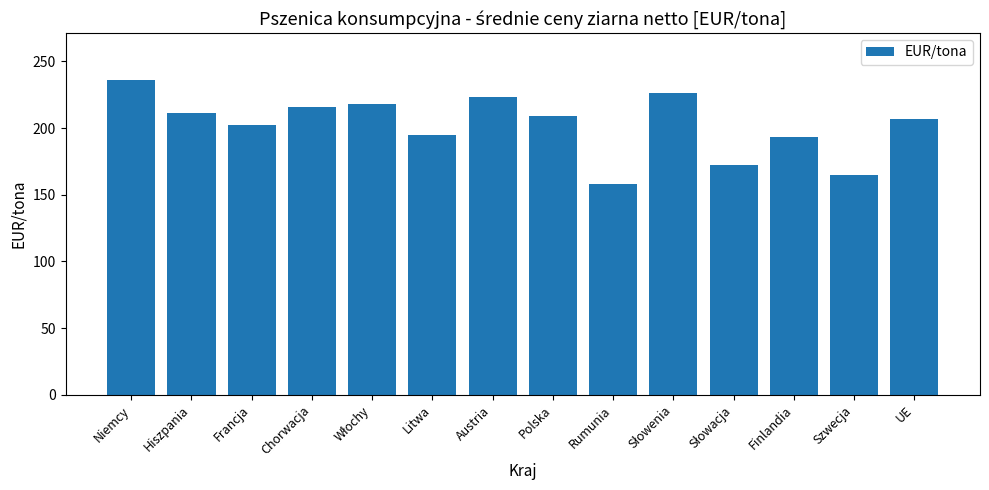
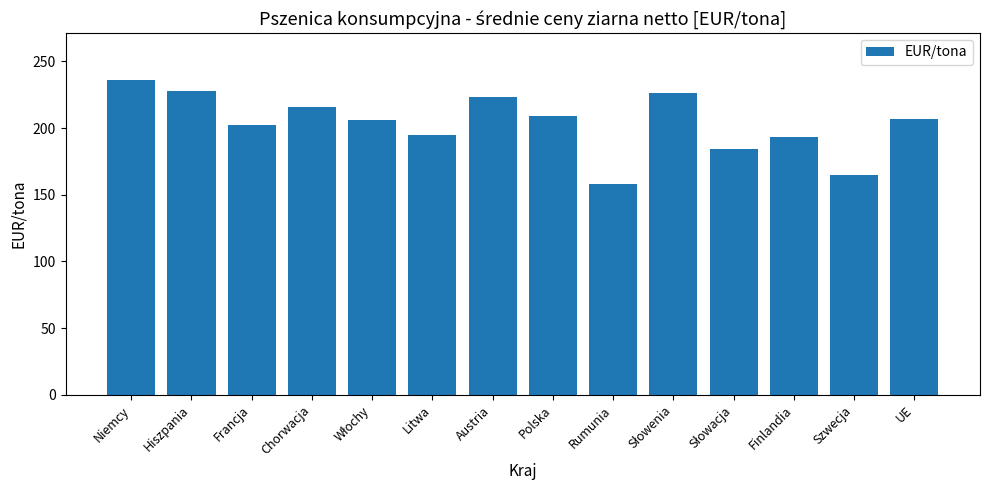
Hiszpania: 211 -> 228
Włochy: 218 -> 206
Słowacja: 172 -> 184
